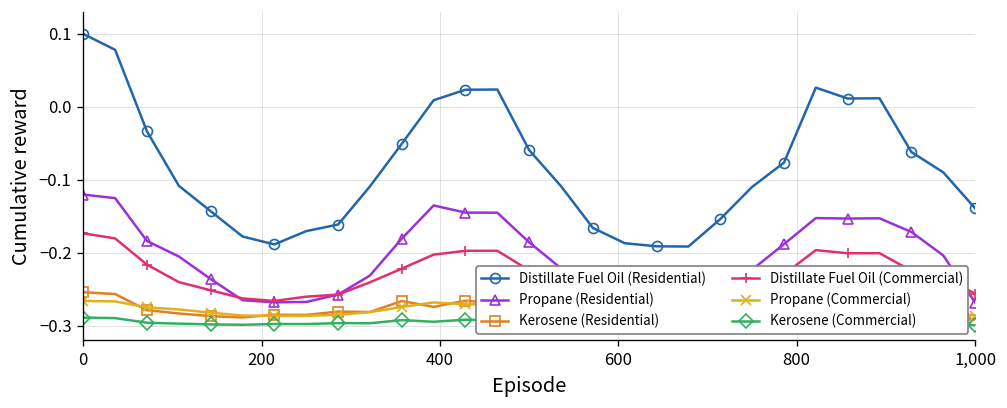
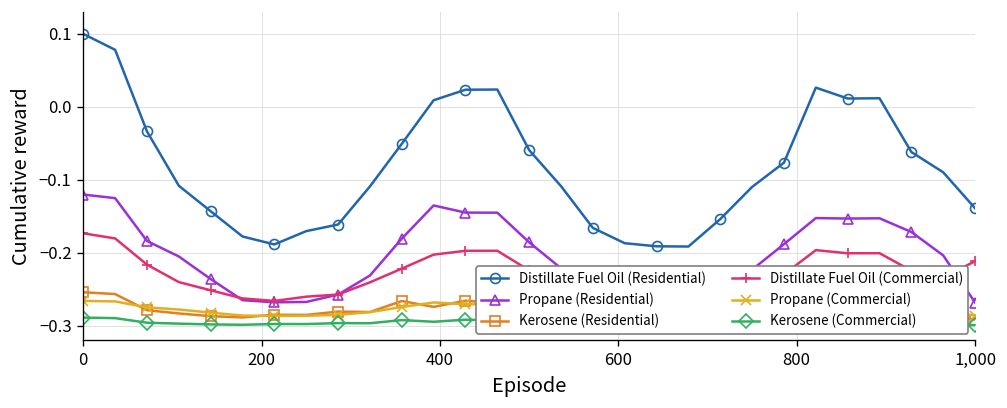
Distillate Fuel Oil (Commercial), 1,000: -0.26 -> -0.21
